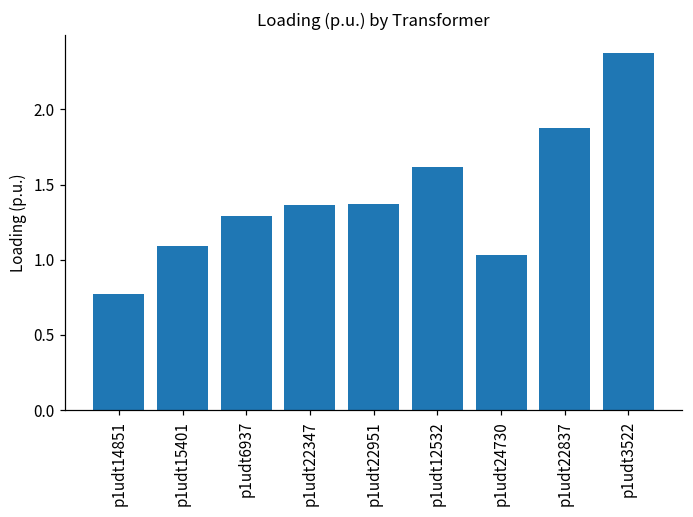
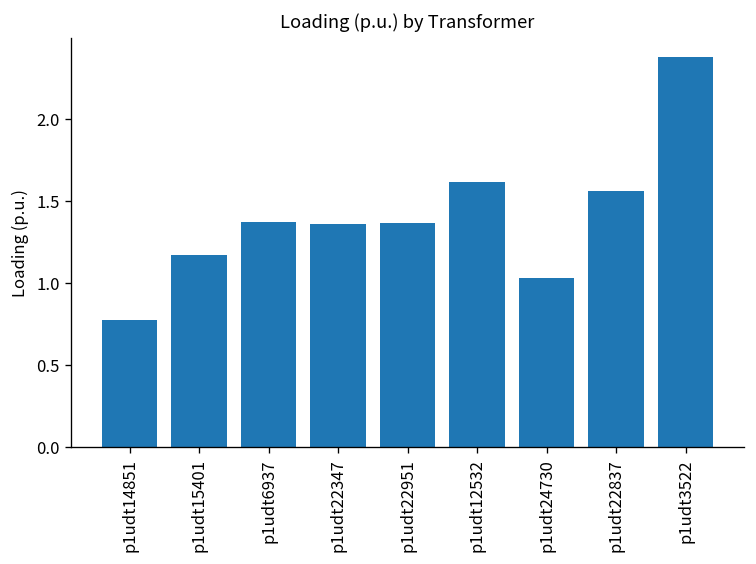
p1udt15401: 1.09 -> 1.17
p1udt6937: 1.29 -> 1.38
p1udt22837: 1.88 -> 1.57
